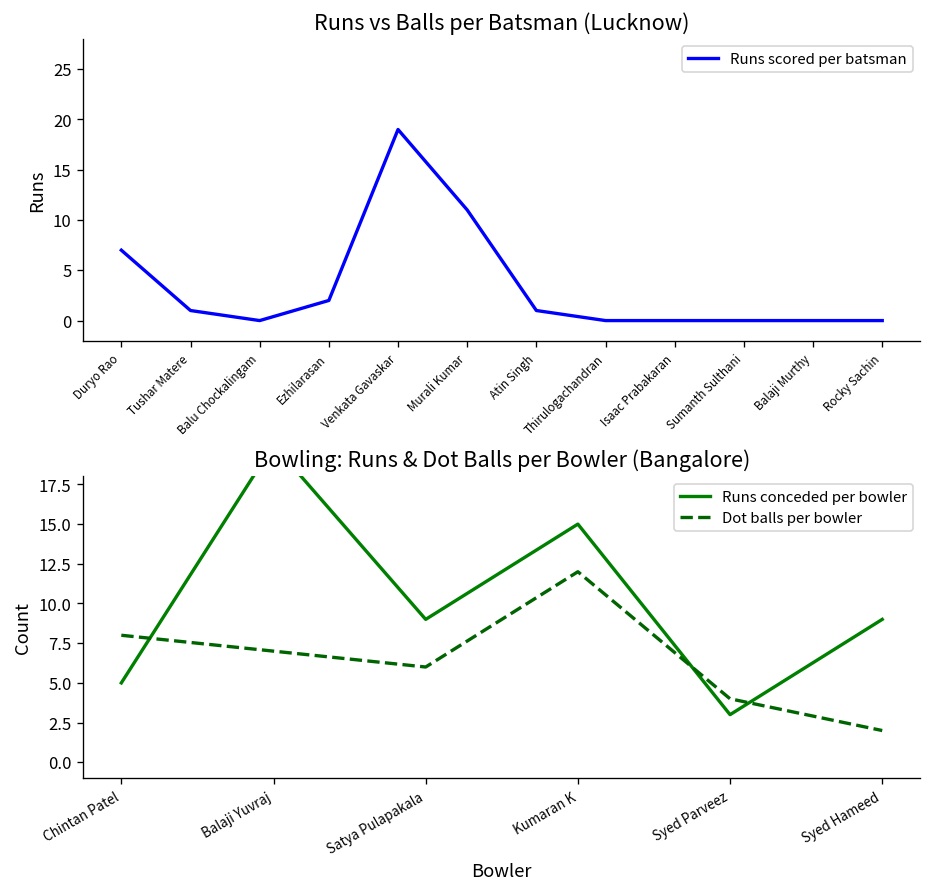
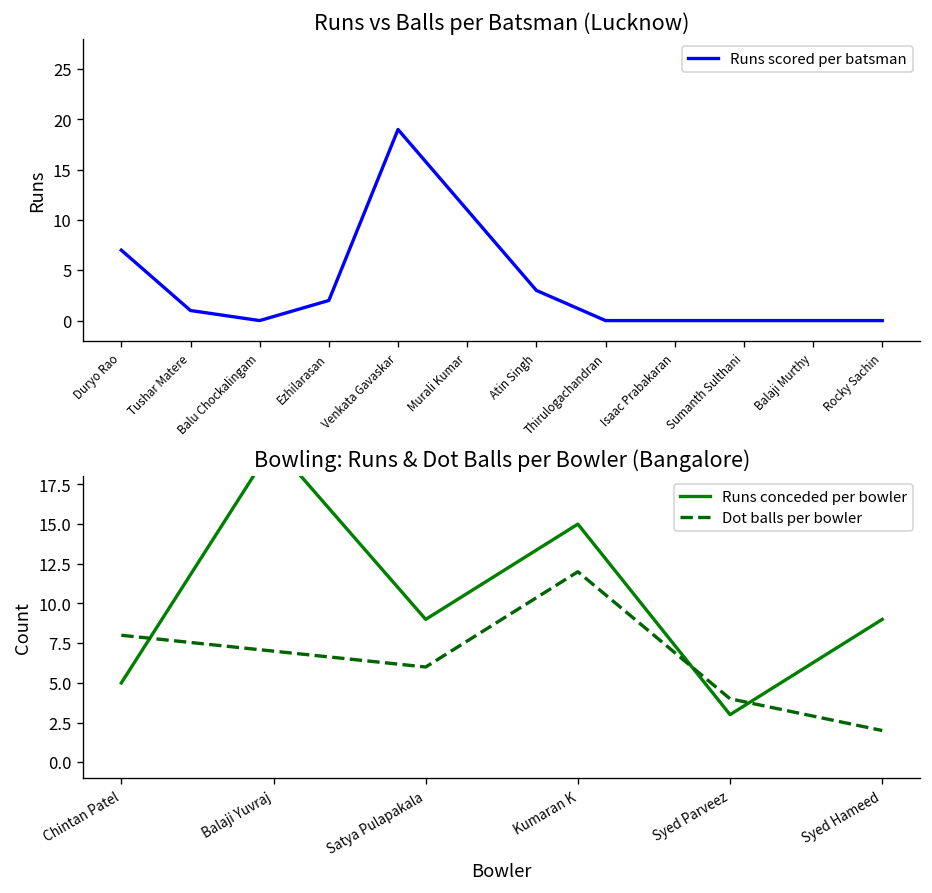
Runs vs Balls per Batsman (Lucknow), Atin Singh: 1 -> 3
